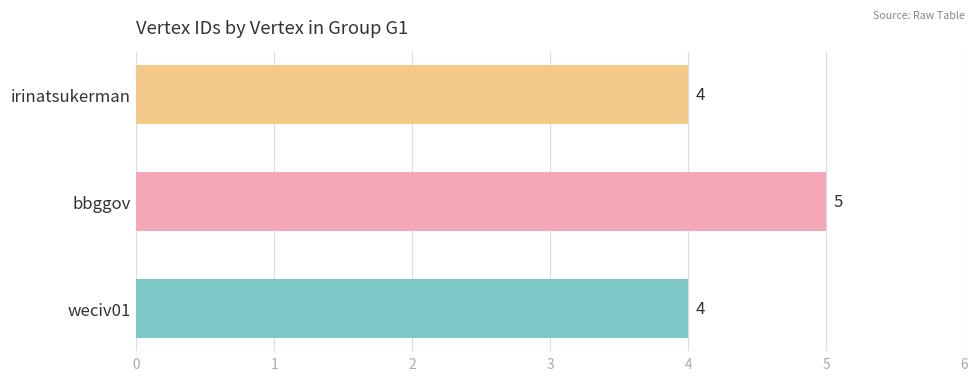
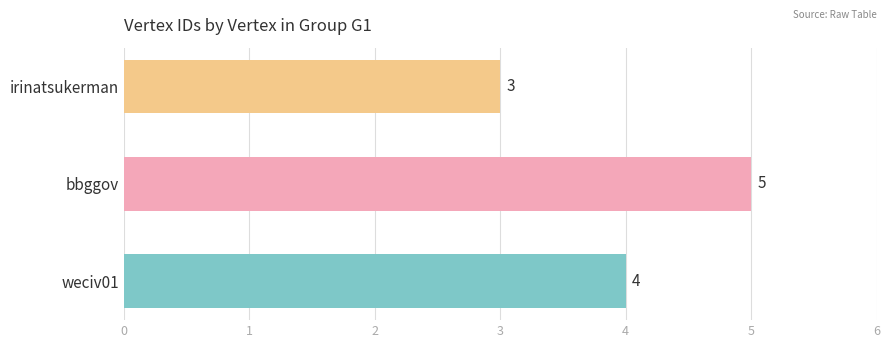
irinatsukerman: 4 -> 3
